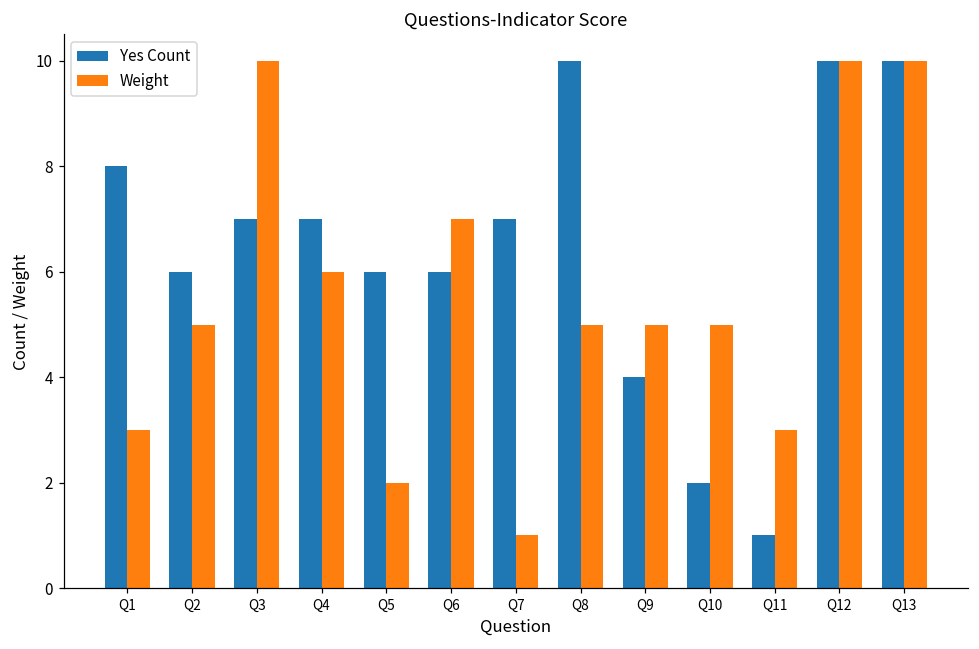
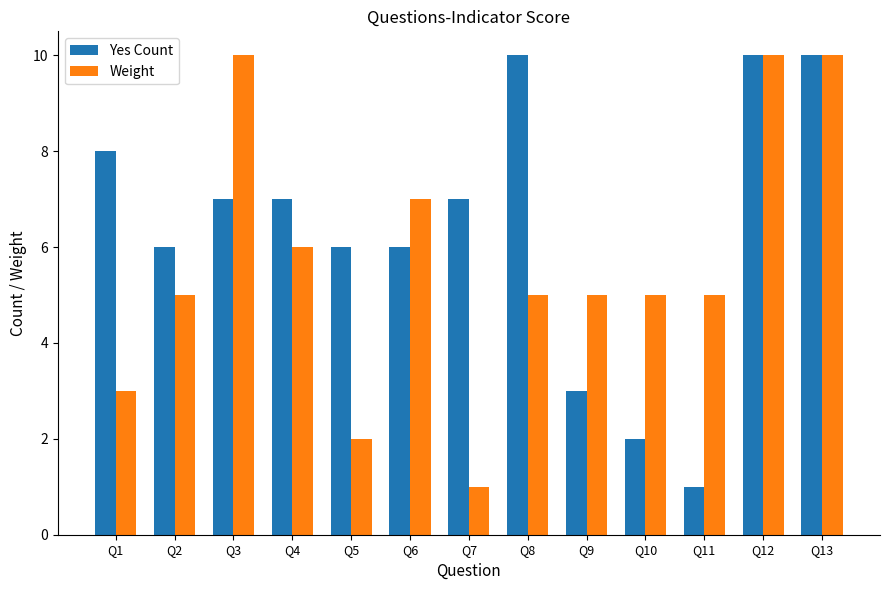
Yes Count, Q9: 4 -> 3
Weight, Q11: 3 -> 5
